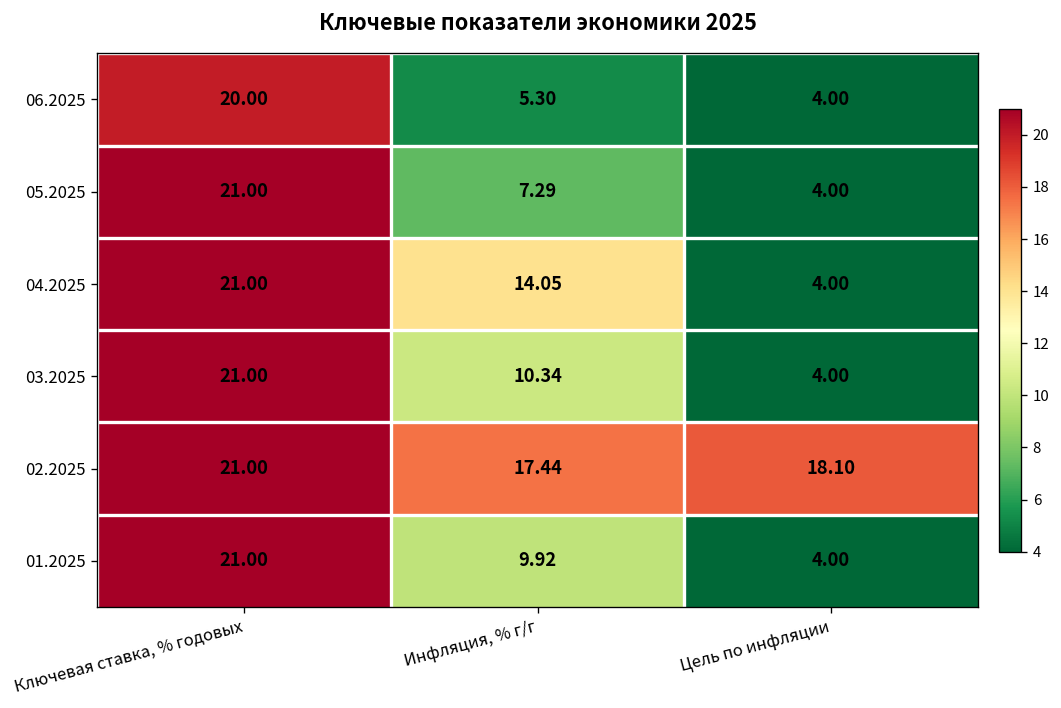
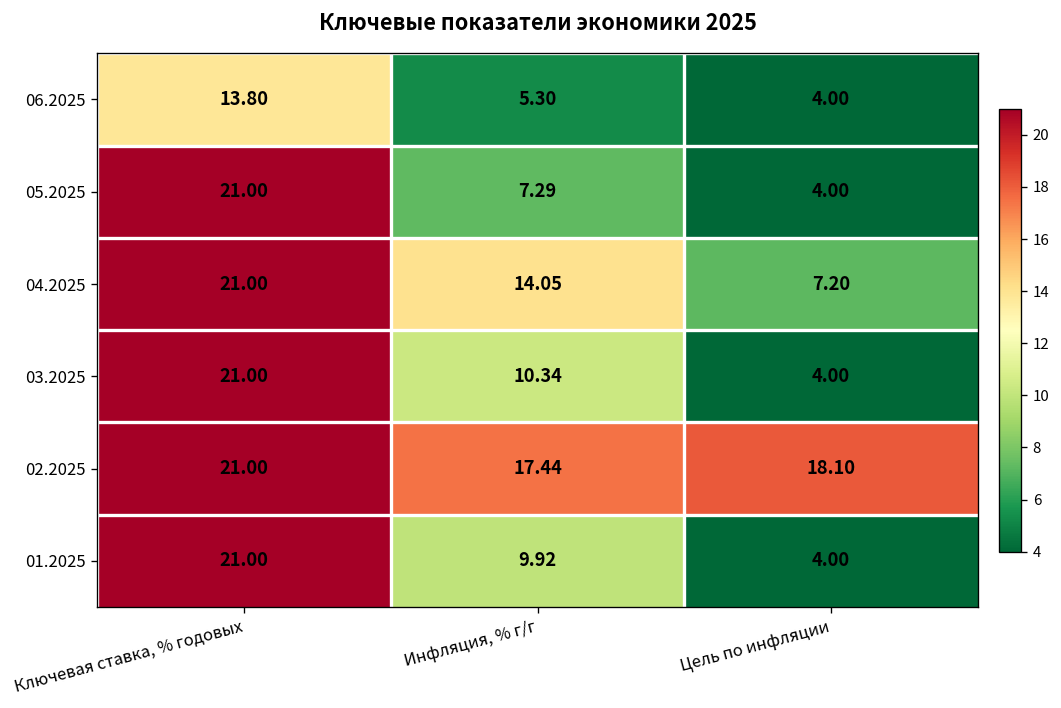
06.2025, Ключевая ставка, % годовых: 20.00 -> 13.80
04.2025, Цель по инфляции: 4.00 -> 7.20
